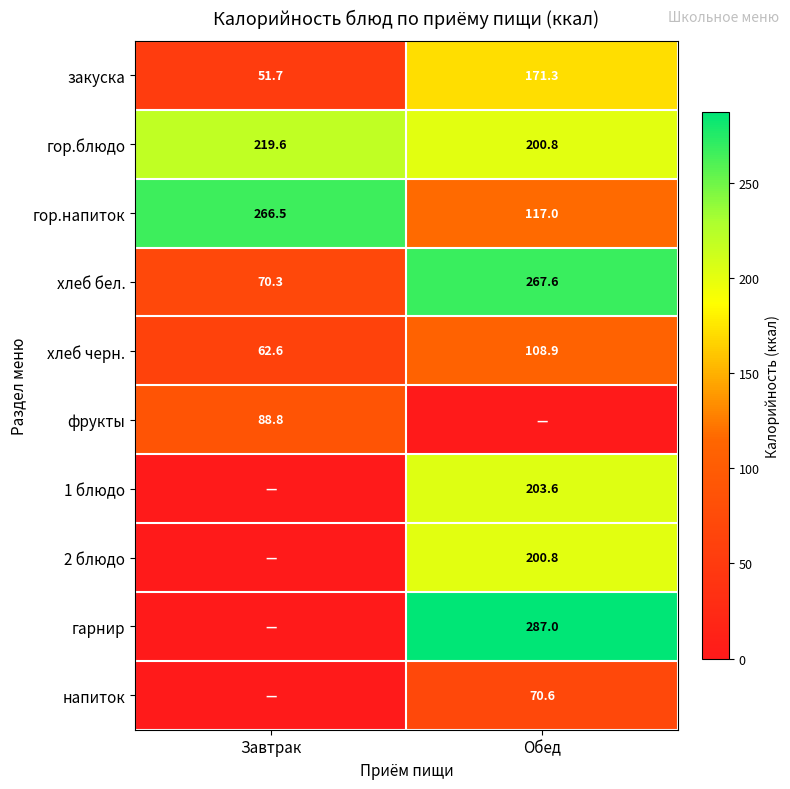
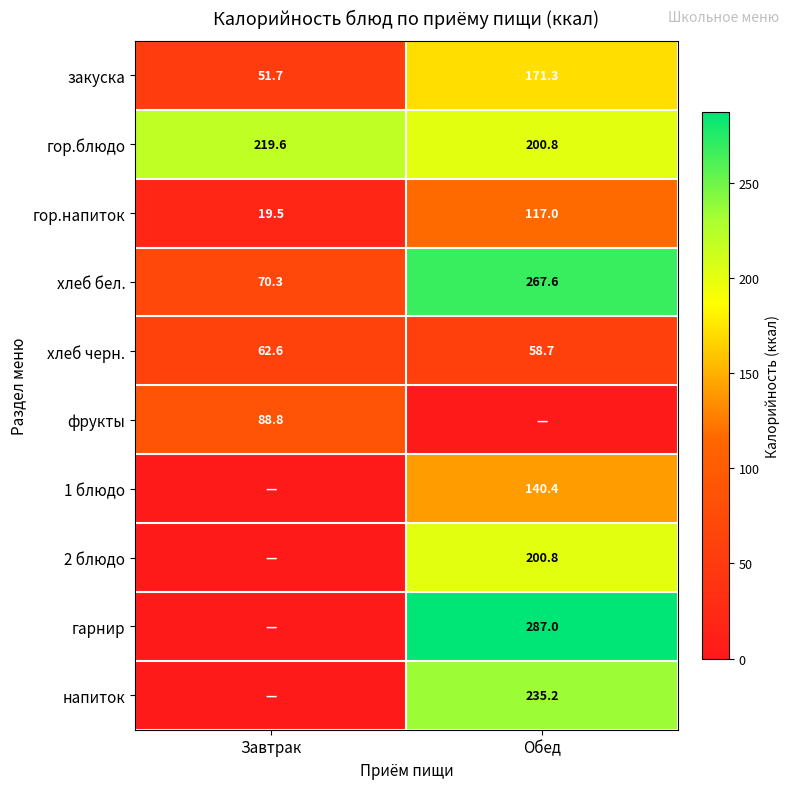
гор.напиток, Завтрак: 266.5 -> 19.5
хлеб черн., Обед: 108.9 -> 58.7
1 блюдо, Обед: 203.6 -> 140.4
напиток, Обед: 70.6 -> 235.2
